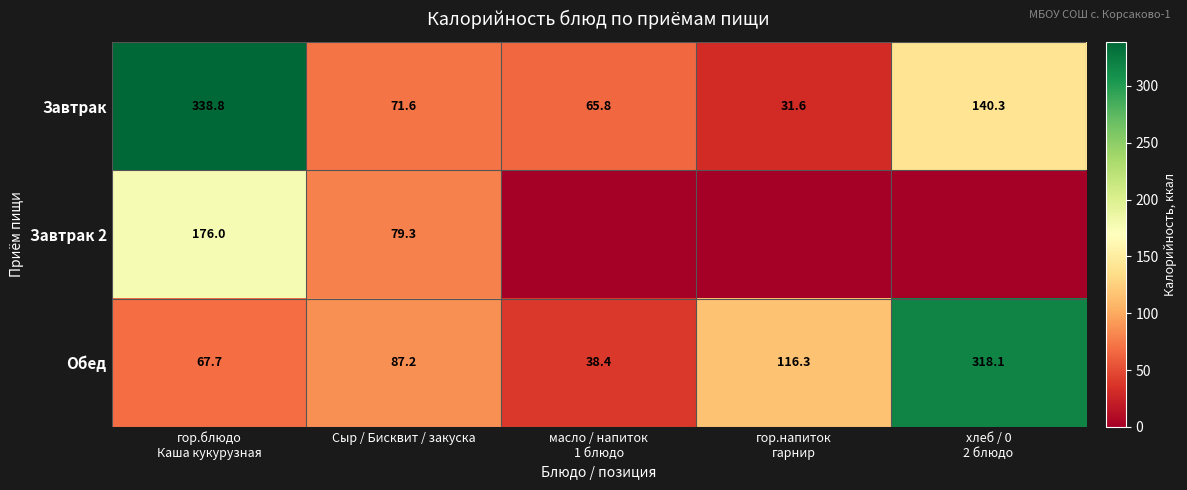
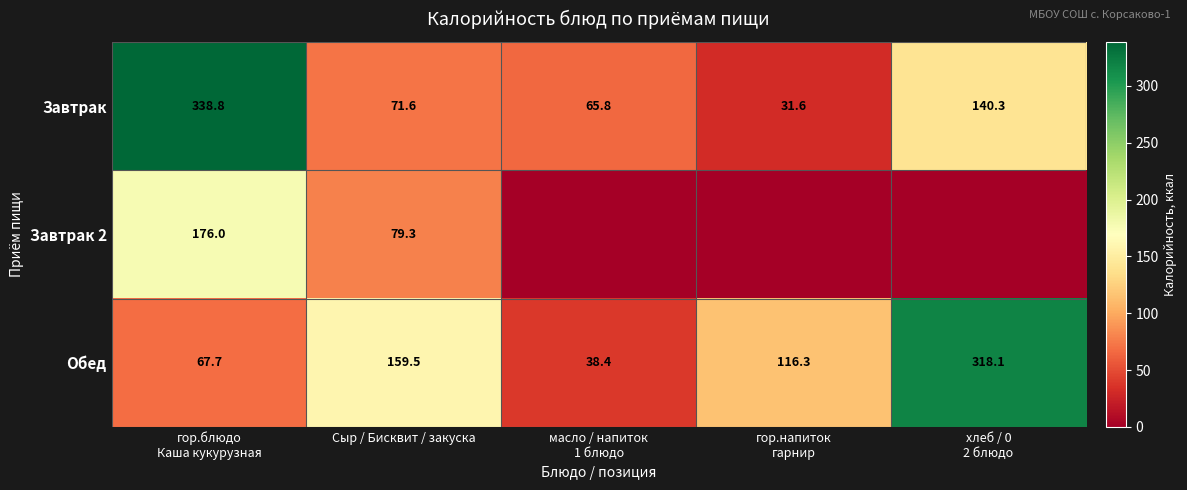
Обед, Сыр / Бисквит / закуска: 87.2 -> 159.5
